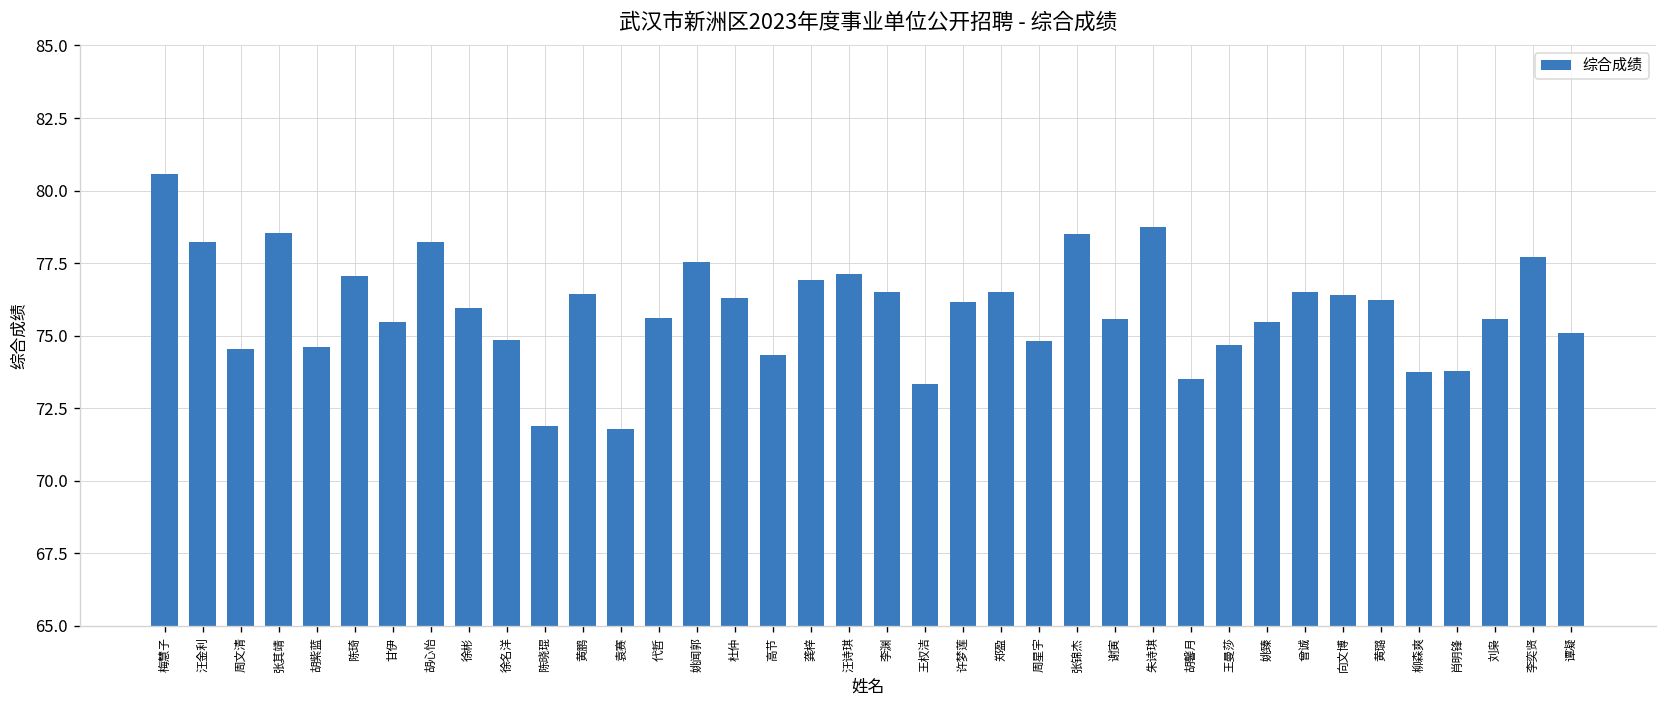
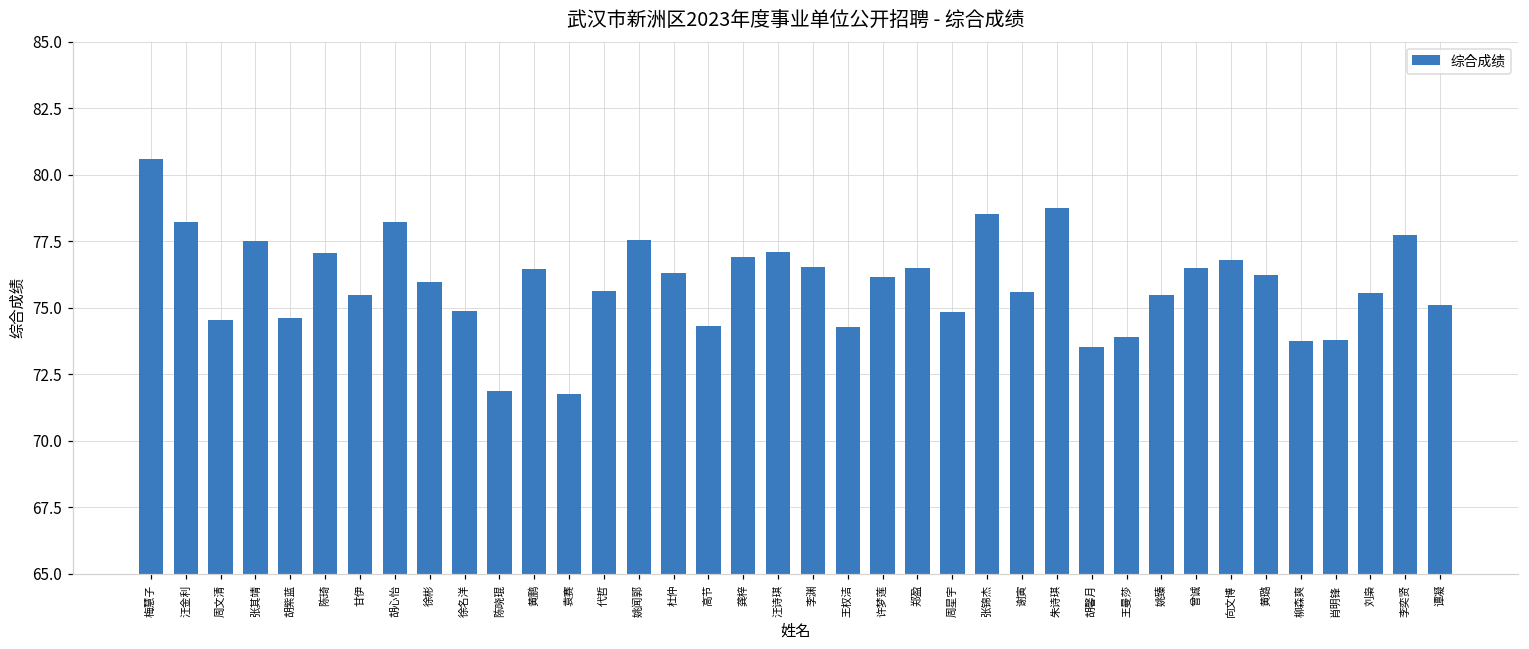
张其靖: 78.5 -> 77.5
王权洁: 73.3 -> 74.3
王曼莎: 74.7 -> 73.9
向文博: 76.4 -> 76.8
